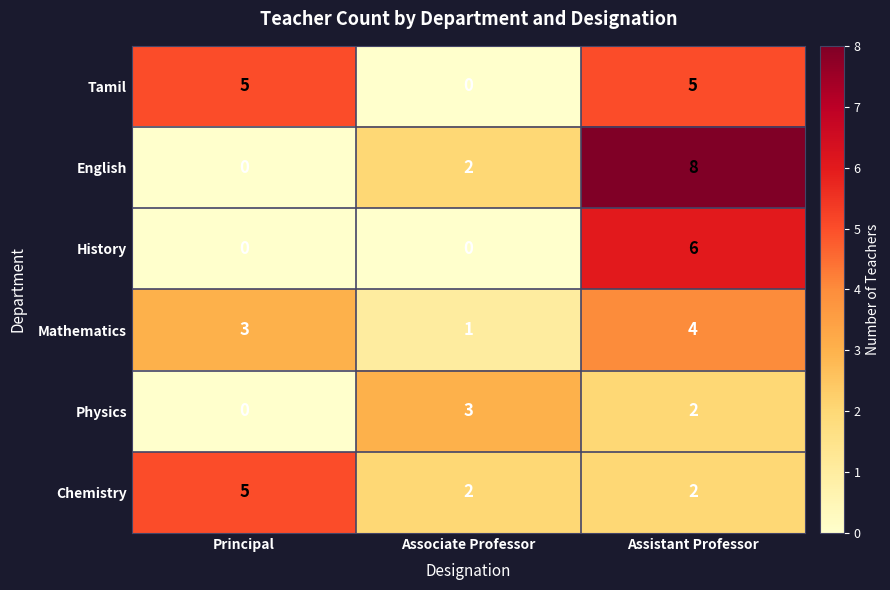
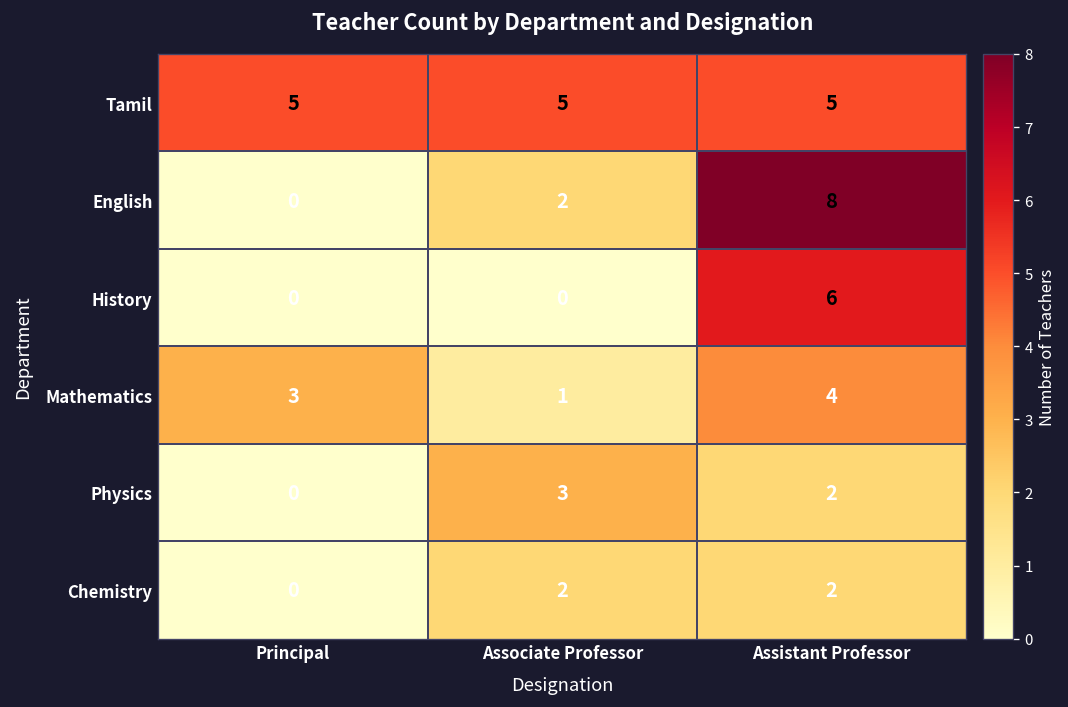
Tamil, Associate Professor: 0 -> 5
Chemistry, Principal: 5 -> 0
